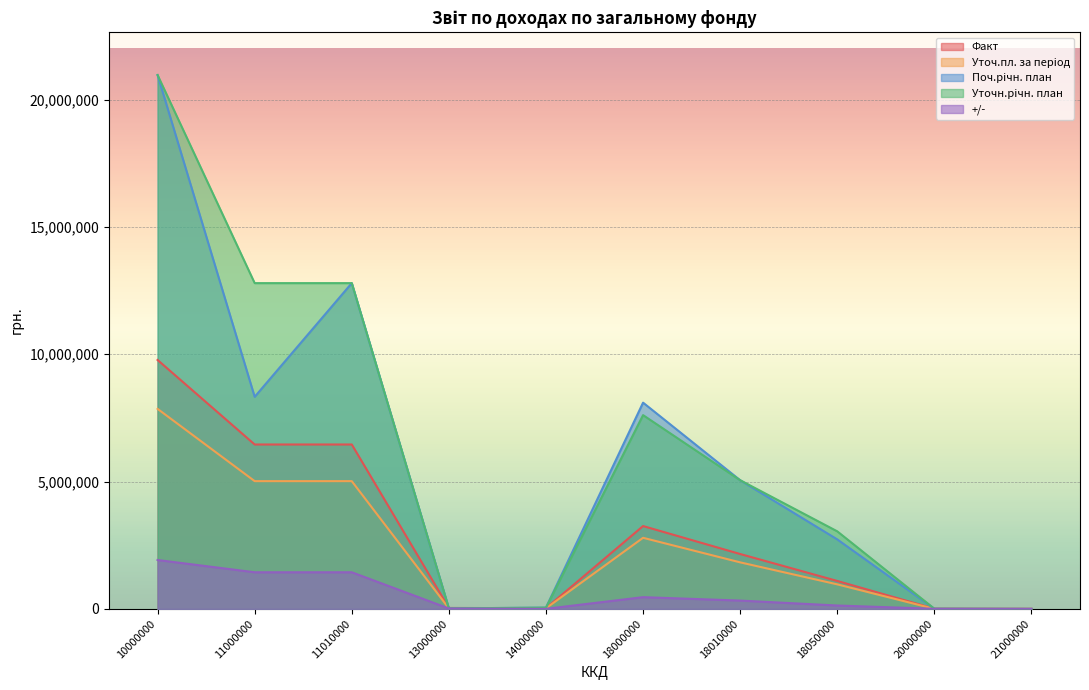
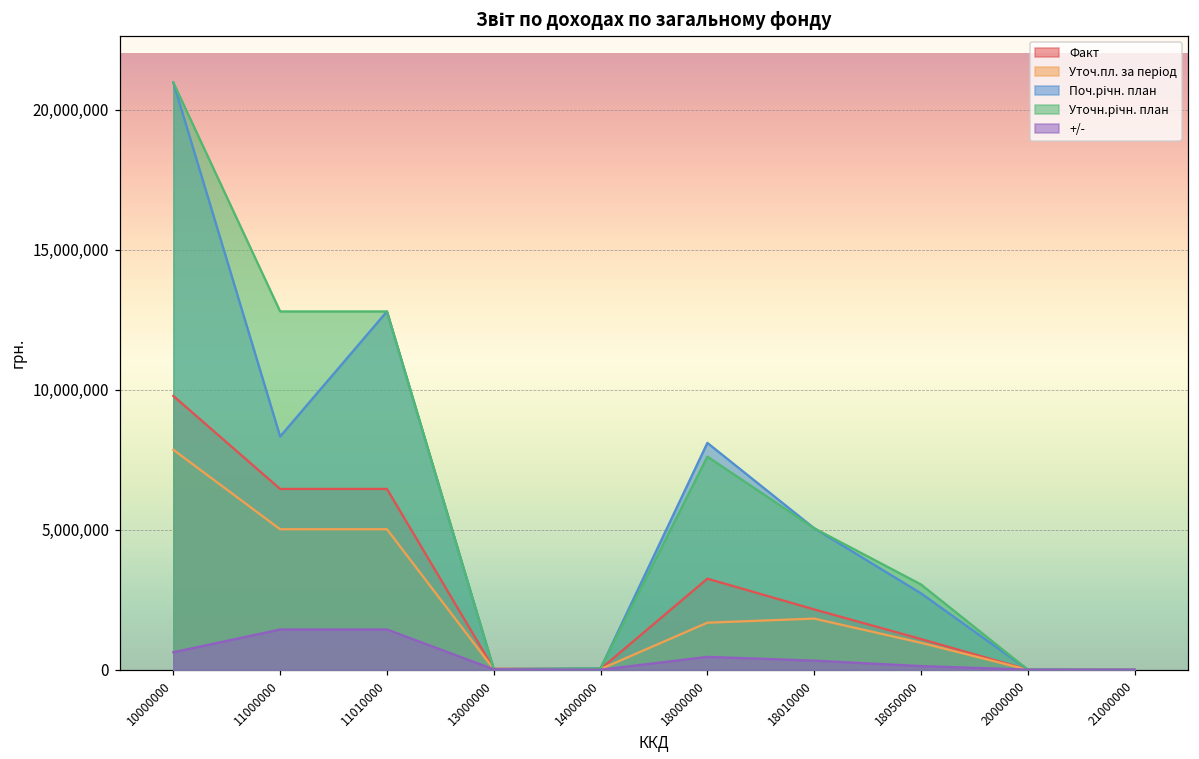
+/-, 10000000: 1,900,000 -> 600,000
Уточ.пл. за період, 18000000: 2,800,000 -> 1,700,000
